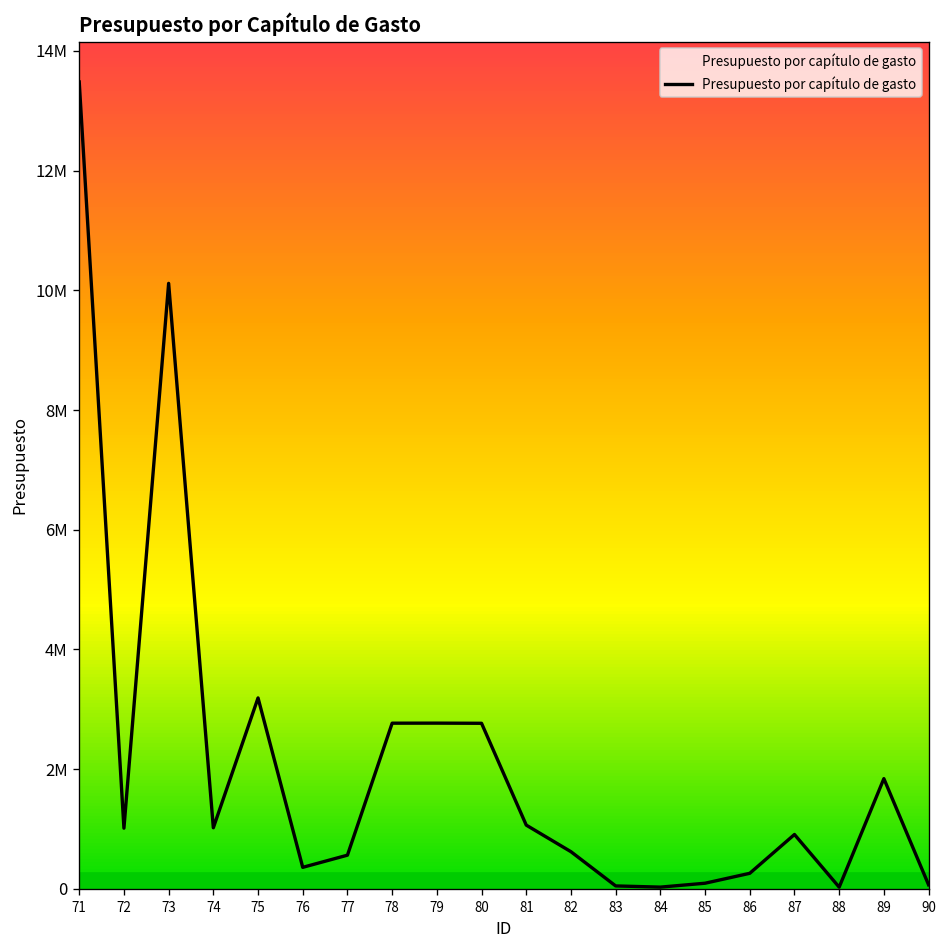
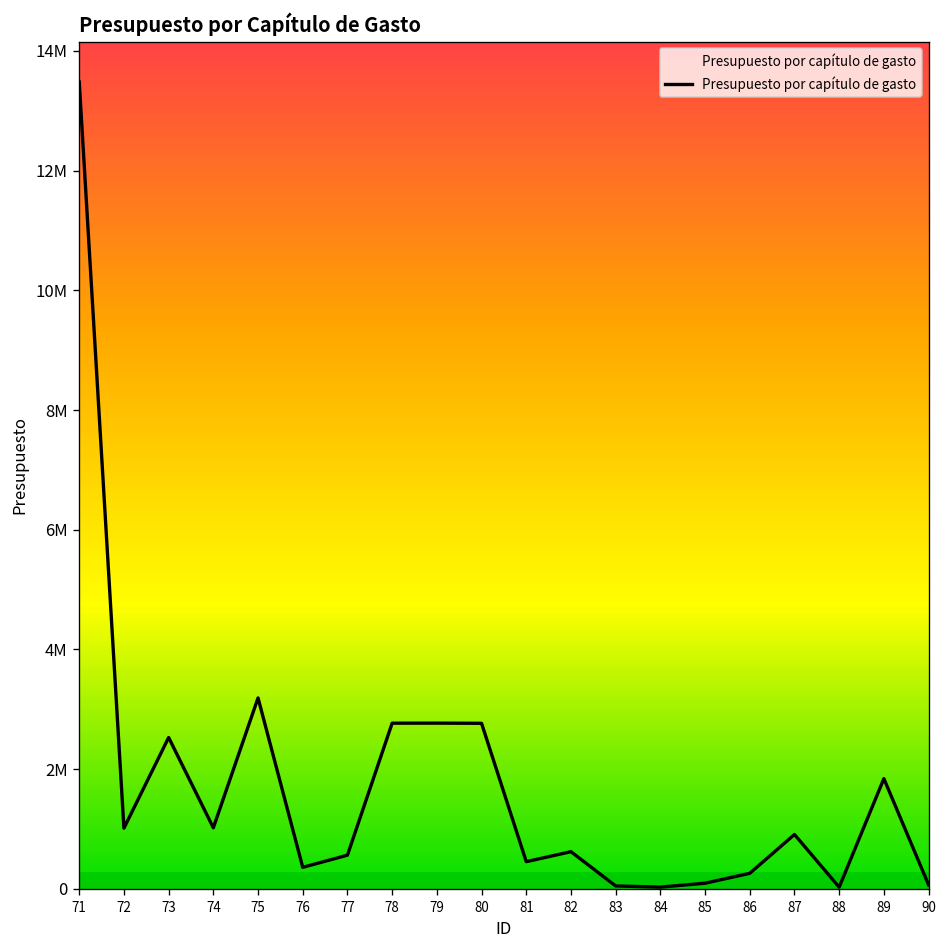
73: 10100000 -> 2500000
81: 1100000 -> 500000
